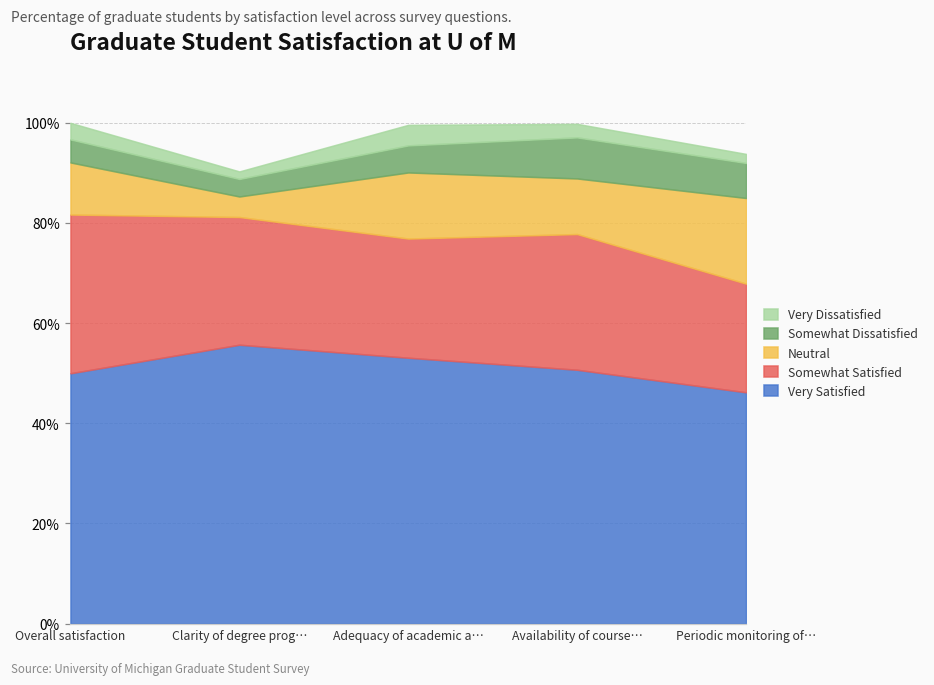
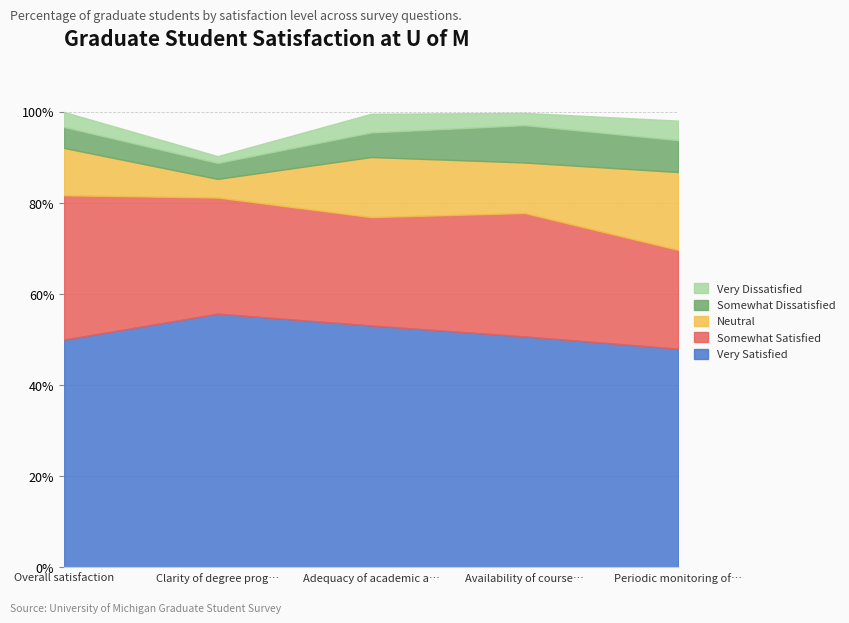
Very Satisfied, Periodic monitoring of…: 46% -> 48%
Very Dissatisfied, Periodic monitoring of…: 2% -> 4%
